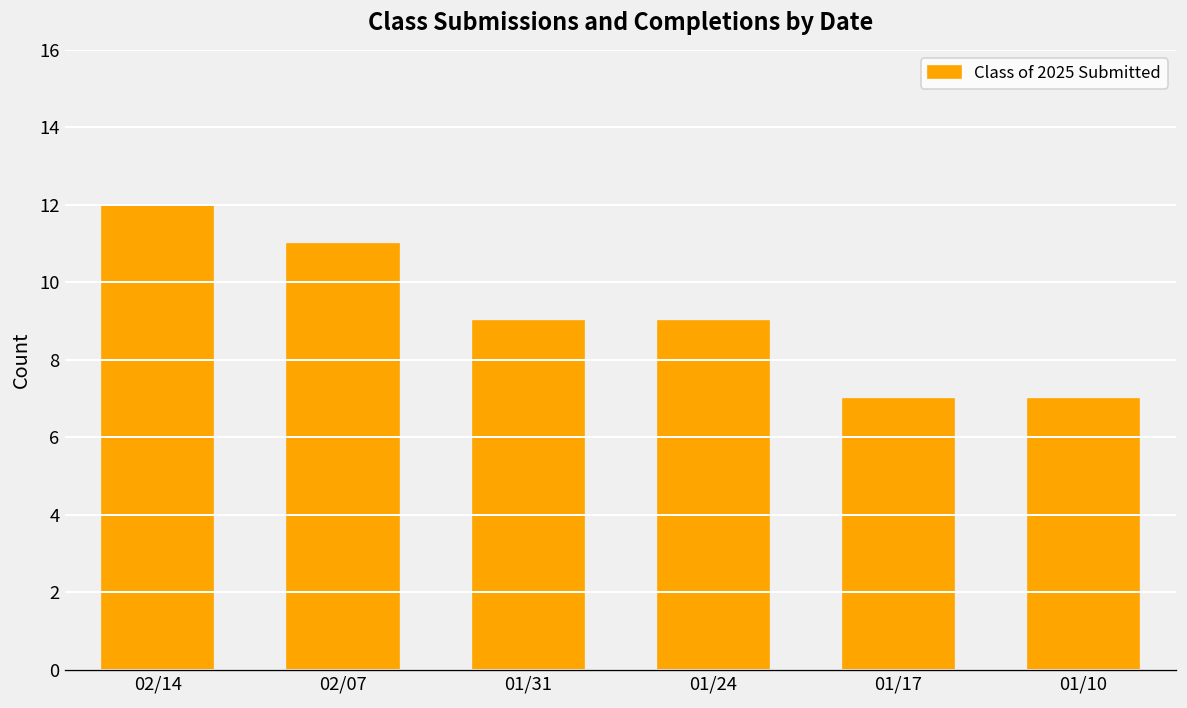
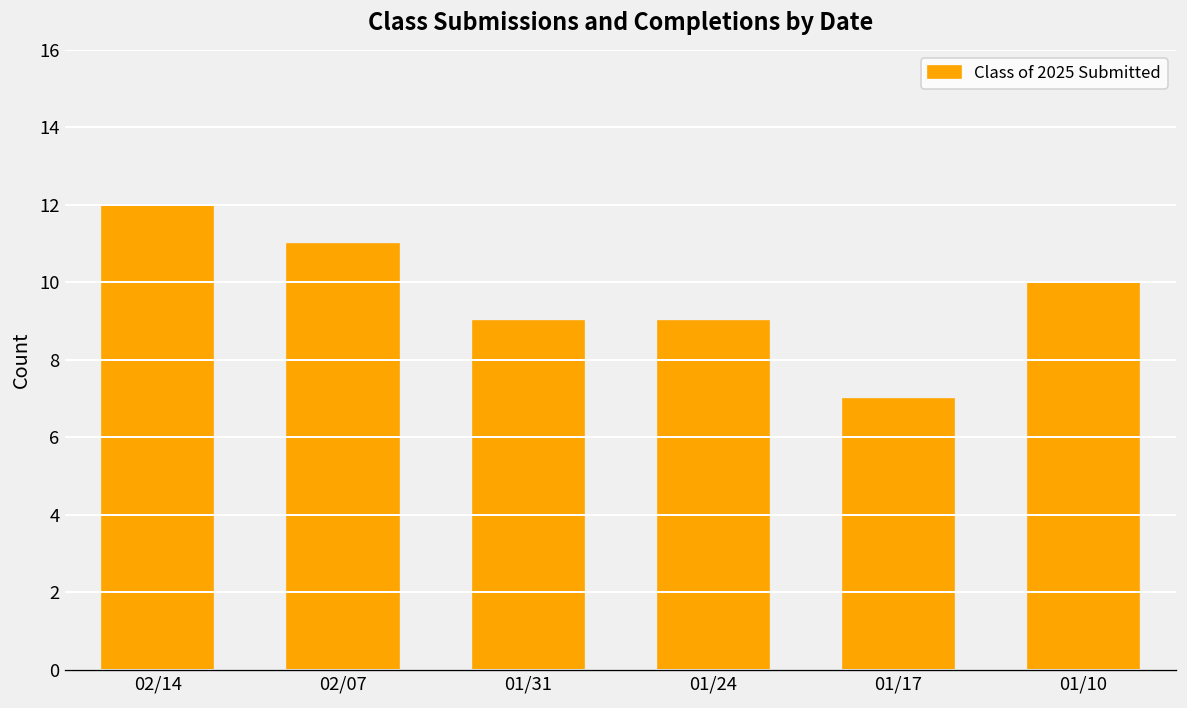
01/10: 7 -> 10
